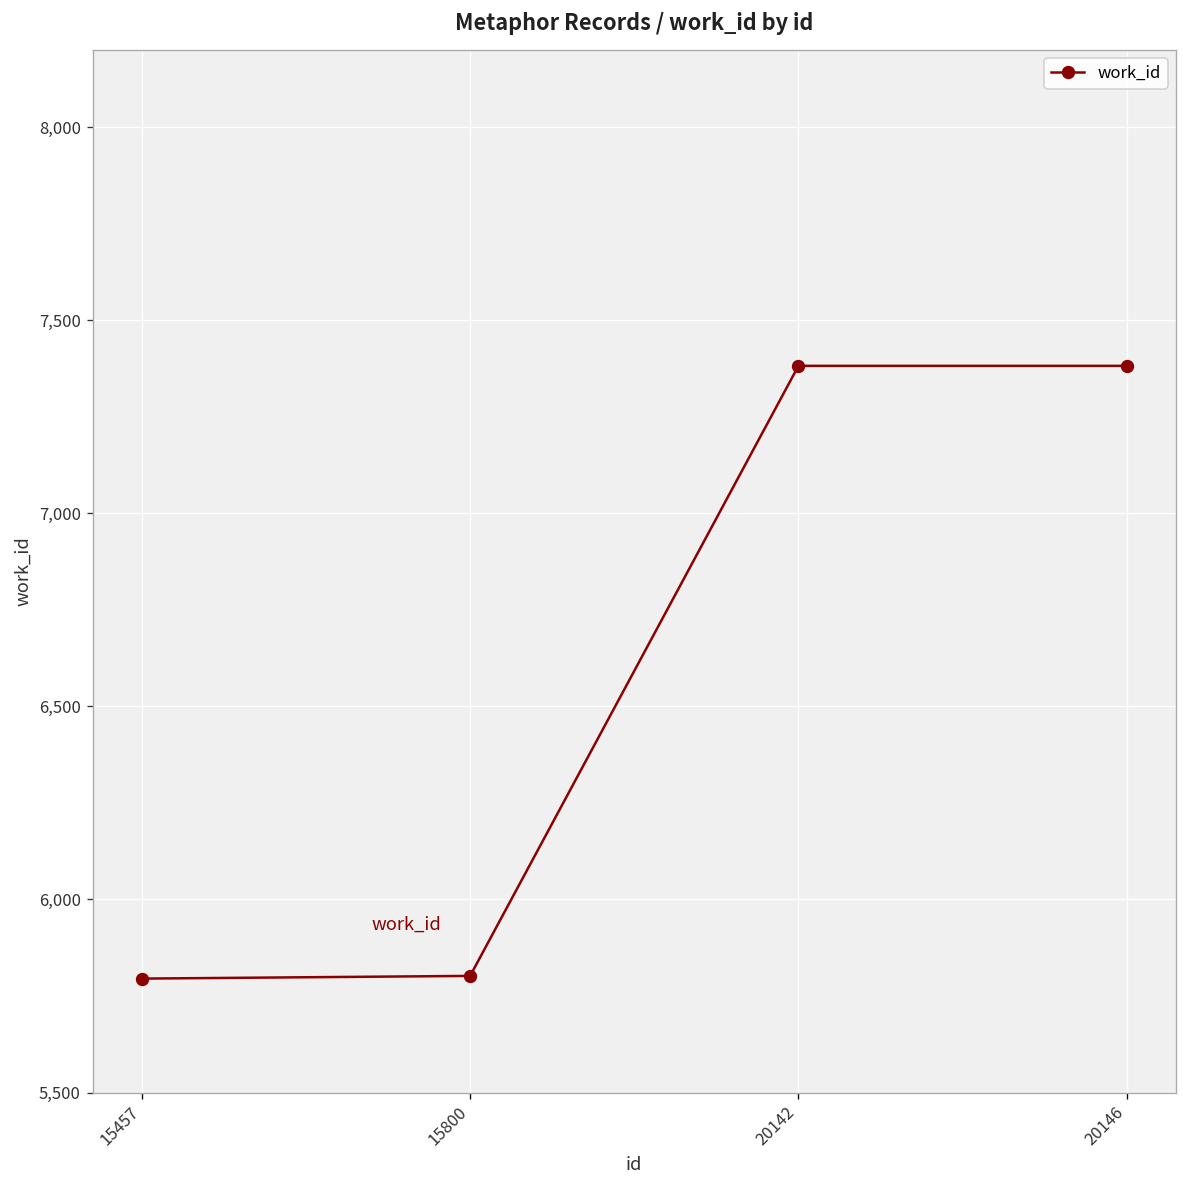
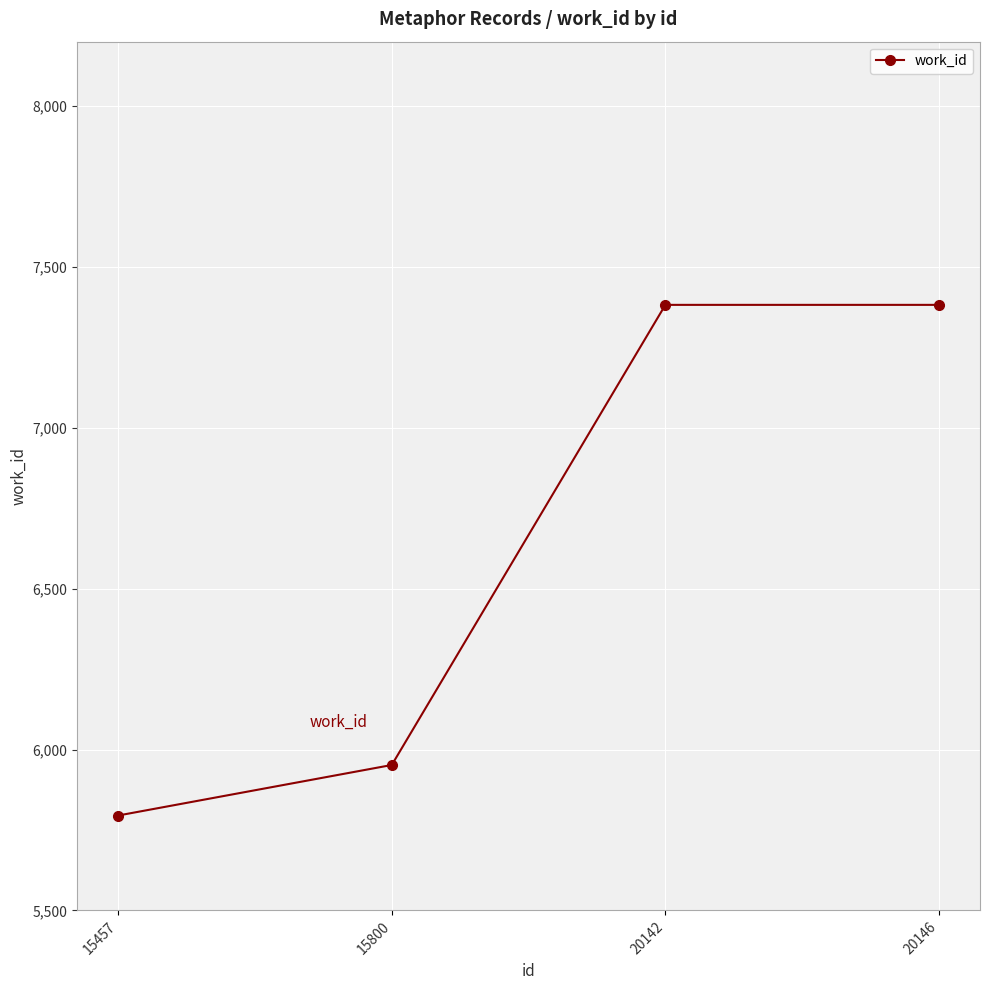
15800: 5,800 -> 5,950
